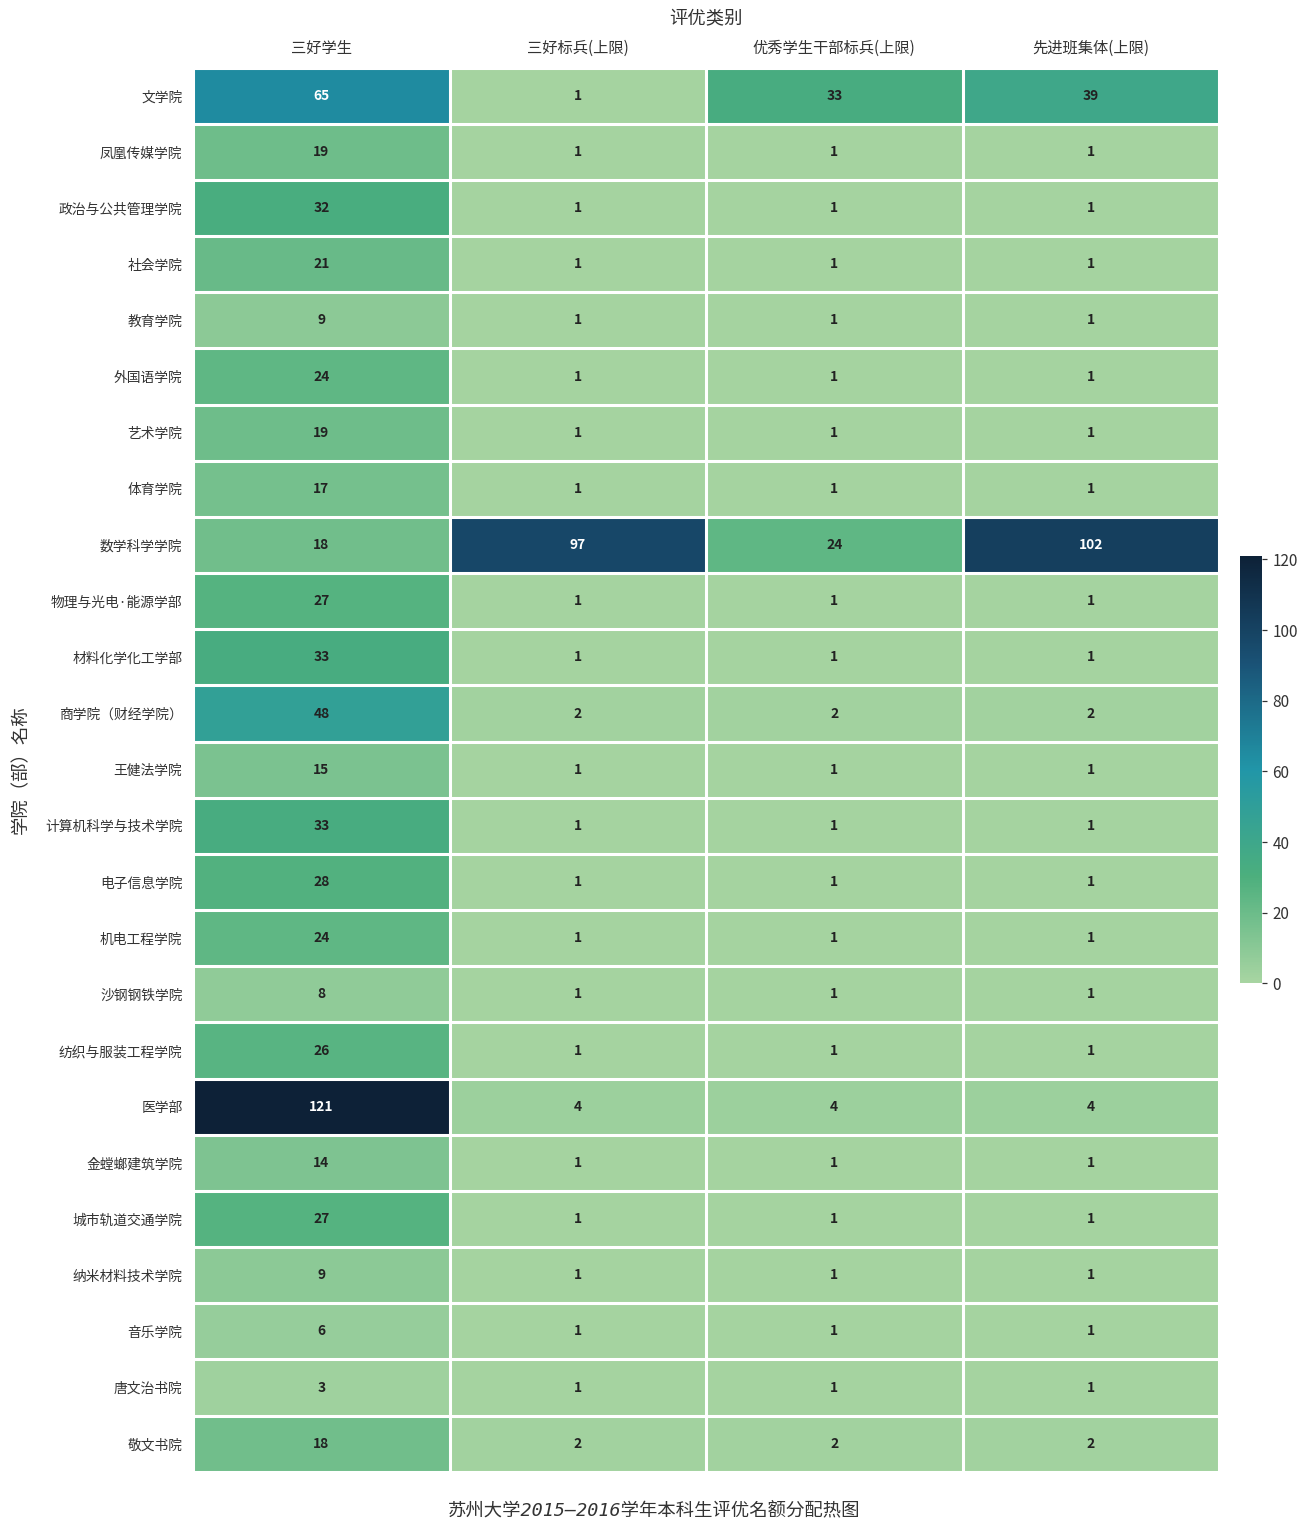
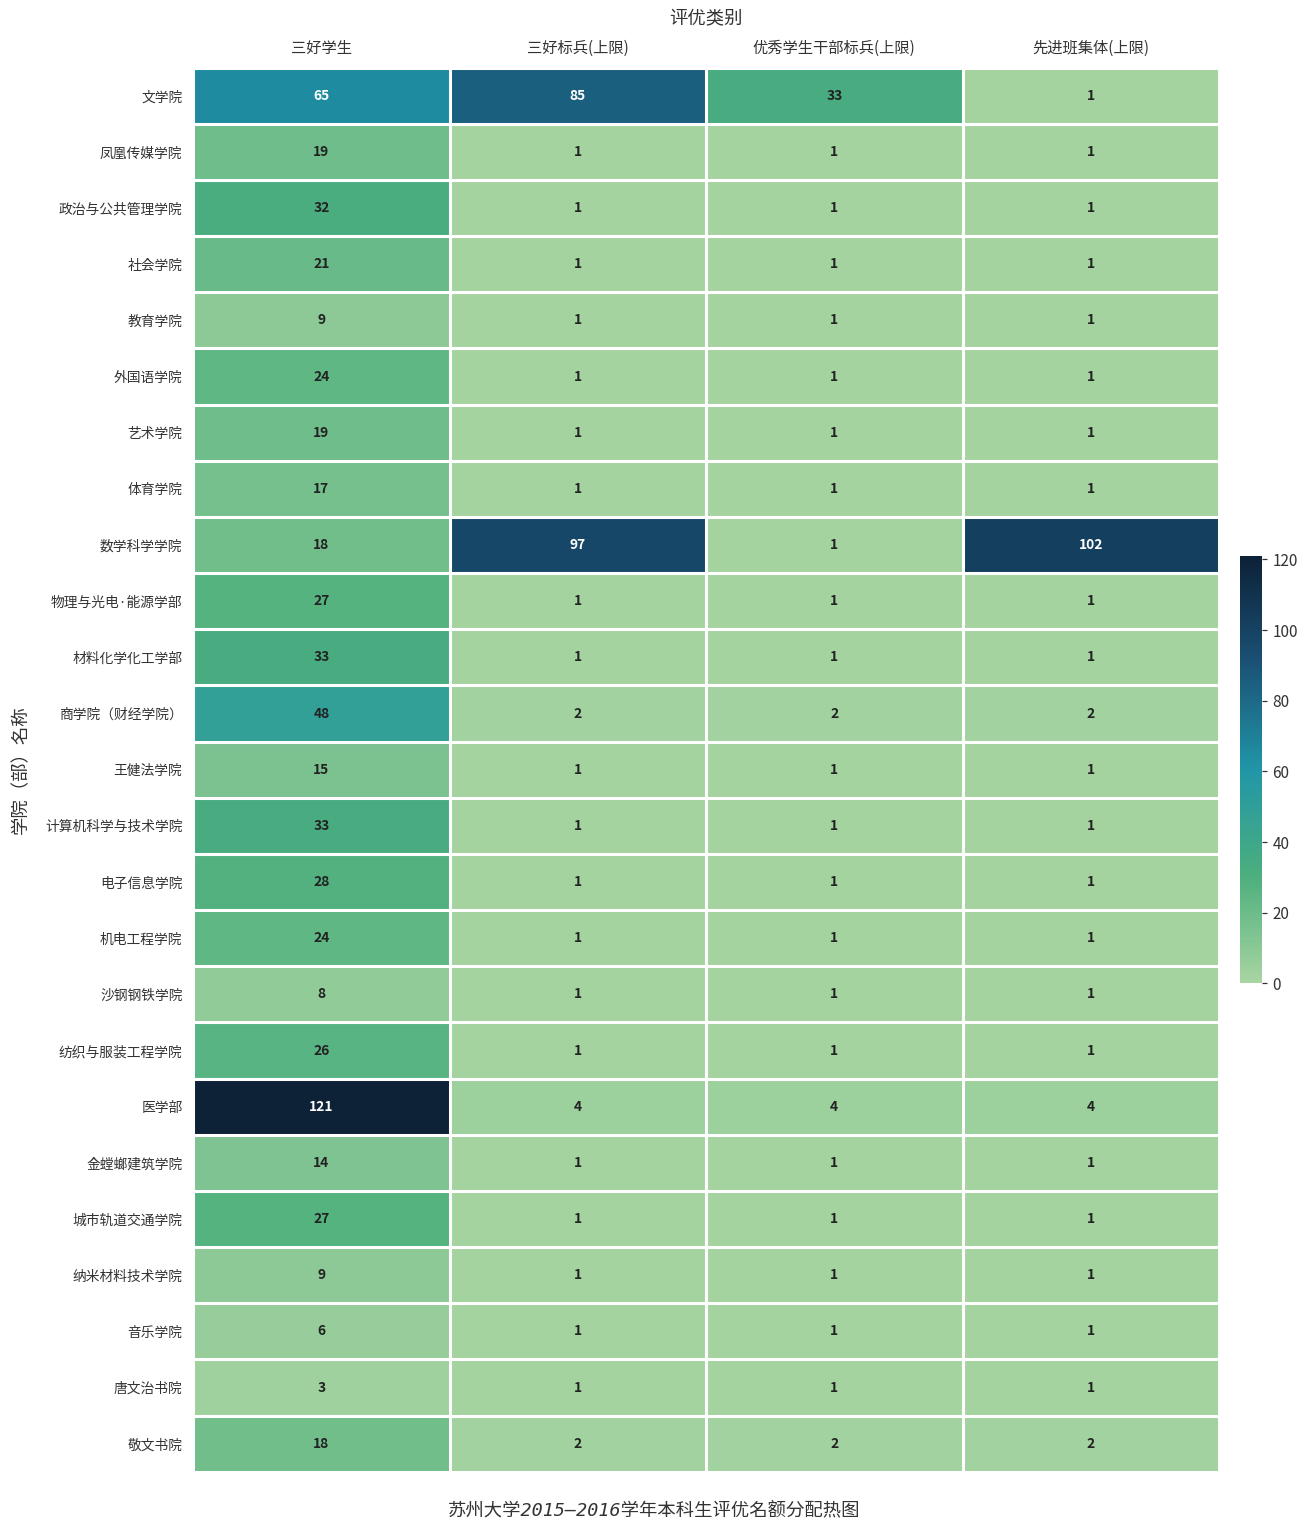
文学院, 三好标兵(上限): 1 -> 85
文学院, 先进班集体(上限): 39 -> 1
数学科学学院, 优秀学生干部标兵(上限): 24 -> 1
